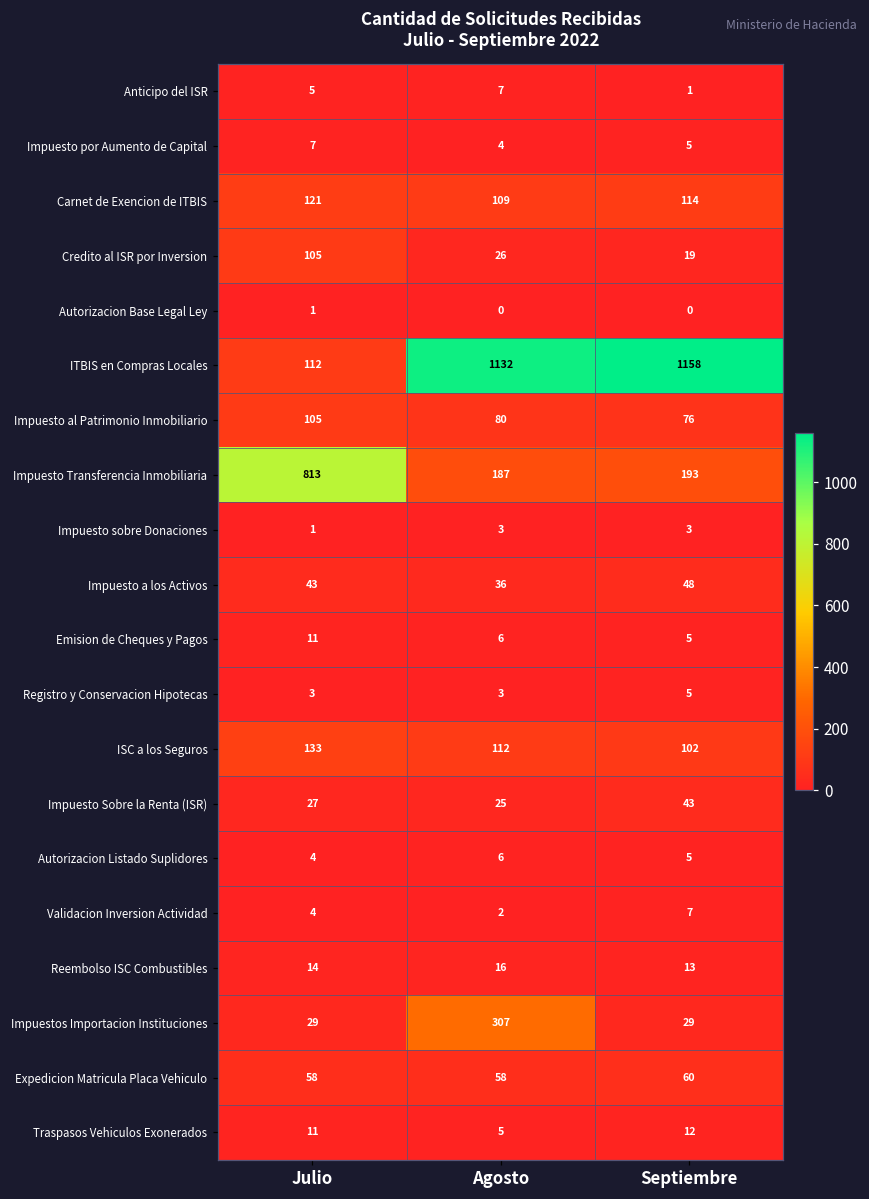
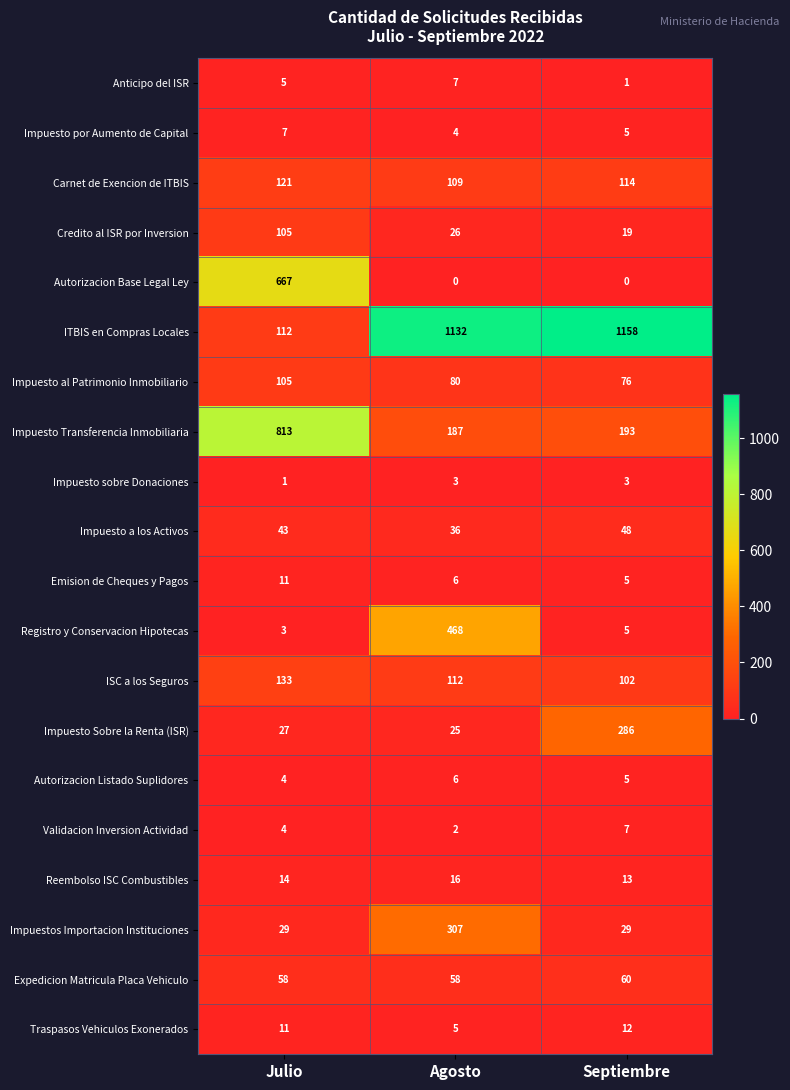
Autorizacion Base Legal Ley, Julio: 1 -> 667
Registro y Conservacion Hipotecas, Agosto: 3 -> 468
Impuesto Sobre la Renta (ISR), Septiembre: 43 -> 286
